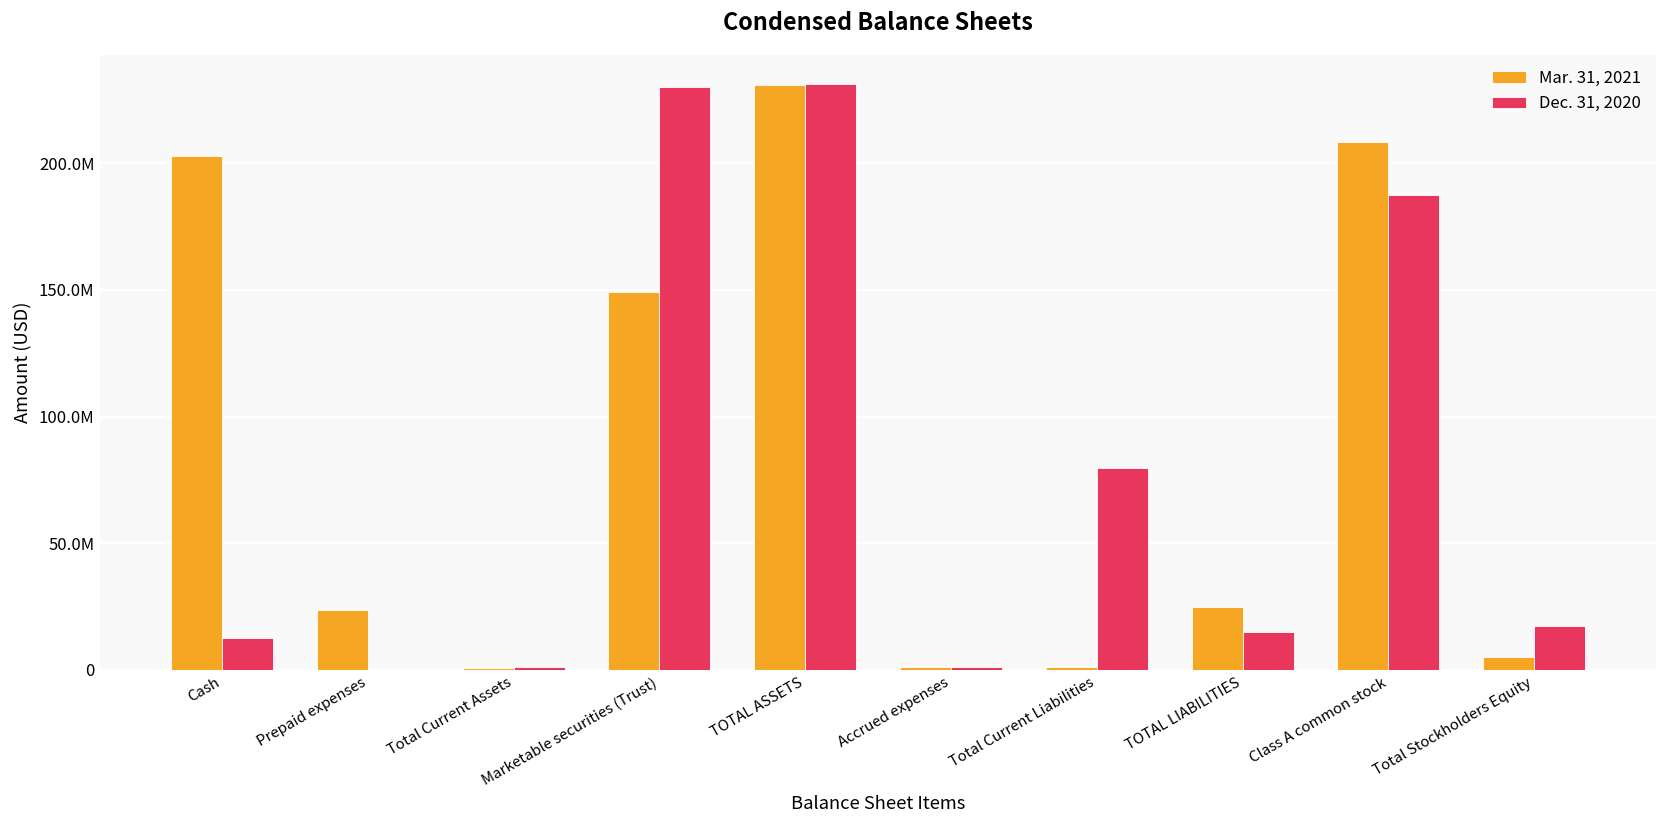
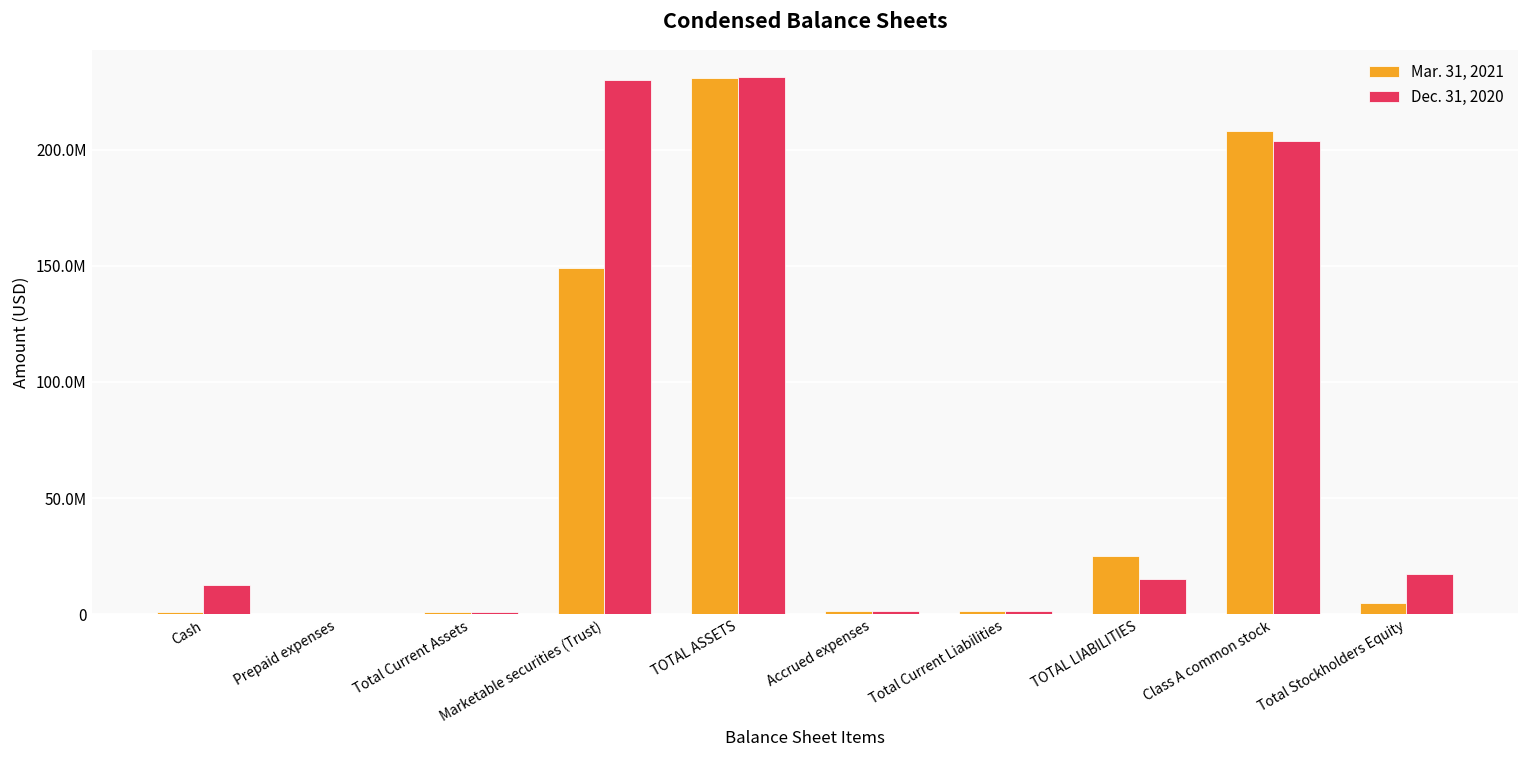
Mar. 31, 2021, Cash: 203000000 -> 1000000
Mar. 31, 2021, Prepaid expenses: 24000000 -> 0
Dec. 31, 2020, Total Current Liabilities: 80000000 -> 1000000
Dec. 31, 2020, Class A common stock: 188000000 -> 204000000
